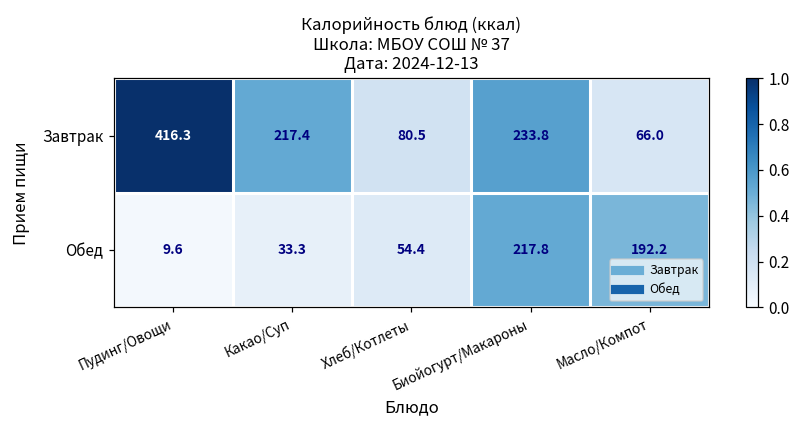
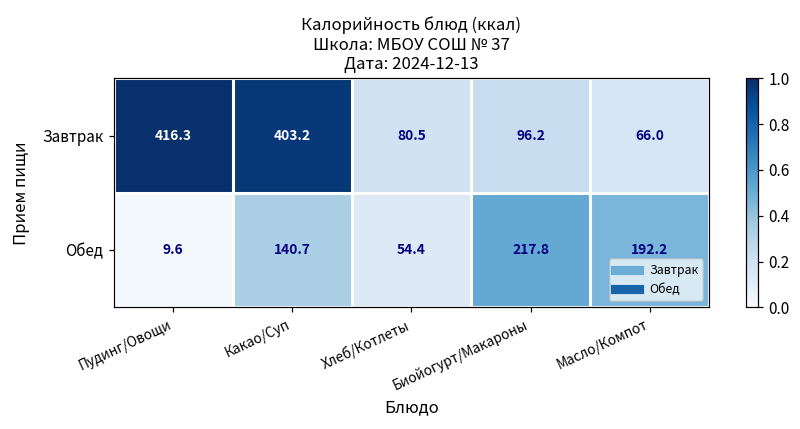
Завтрак, Какао/Суп: 217.4 -> 403.2
Завтрак, Биойогурт/Макароны: 233.8 -> 96.2
Обед, Какао/Суп: 33.3 -> 140.7
